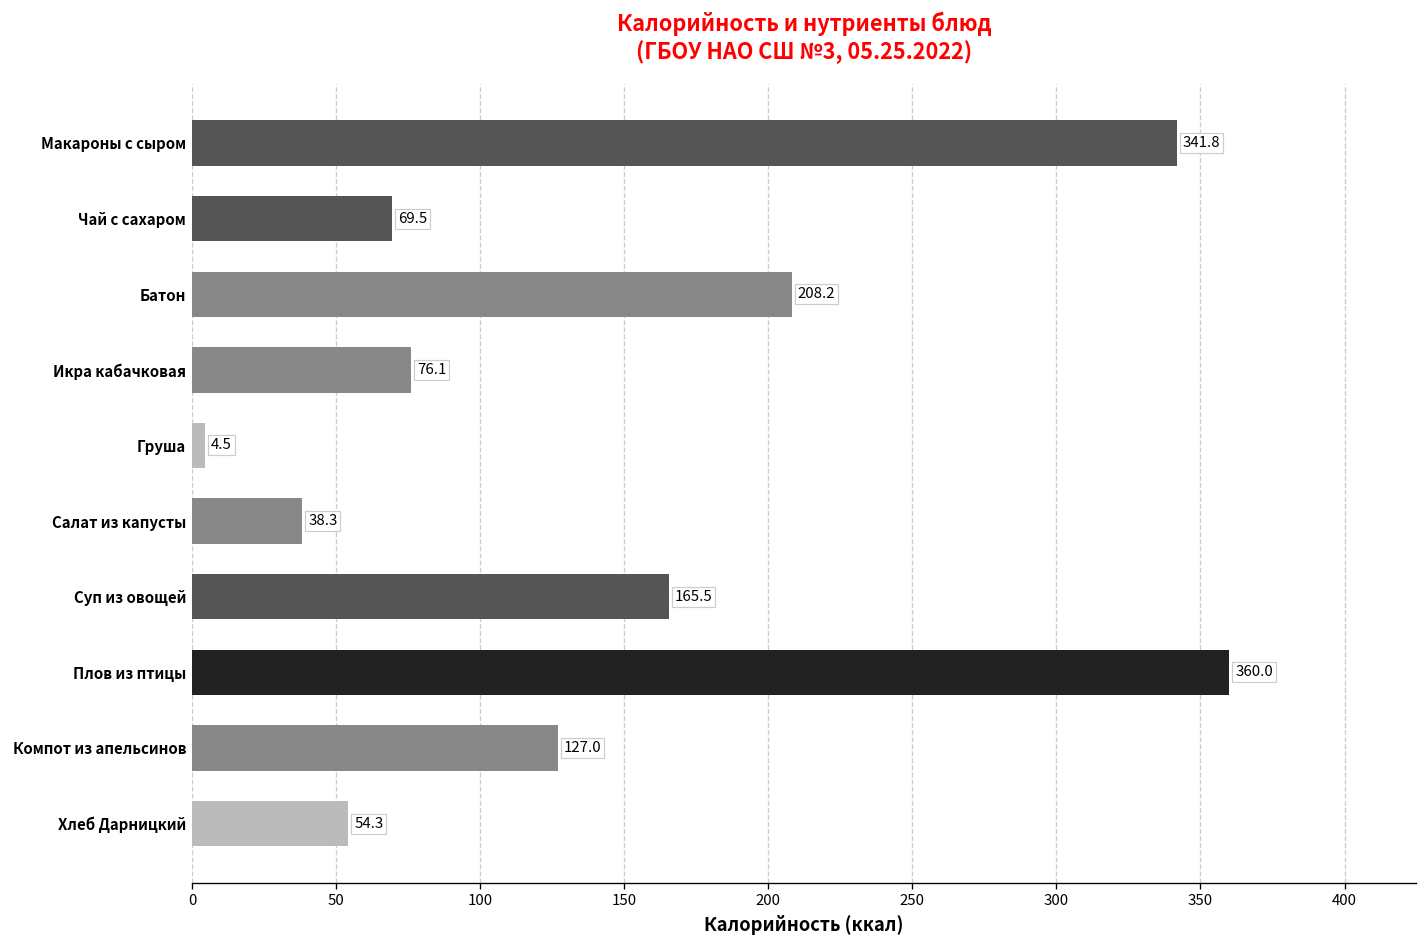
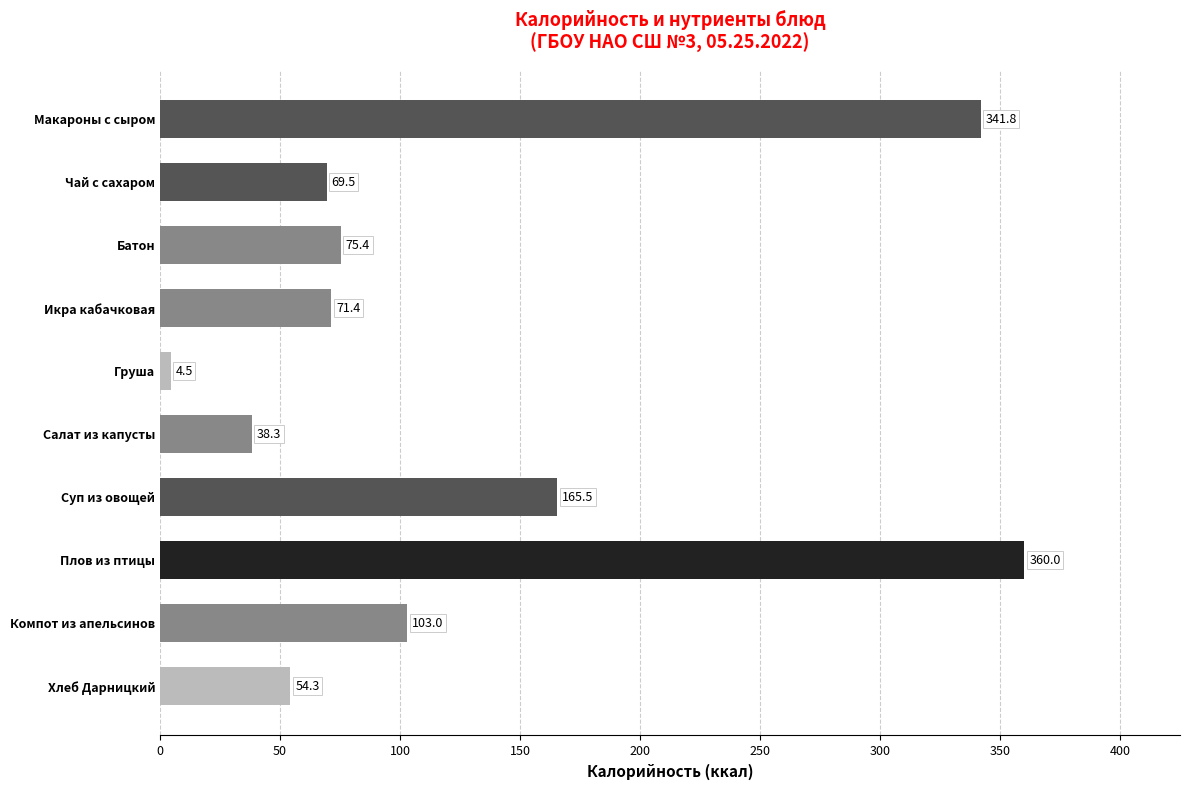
Батон: 208.2 -> 75.4
Икра кабачковая: 76.1 -> 71.4
Компот из апельсинов: 127.0 -> 103.0
